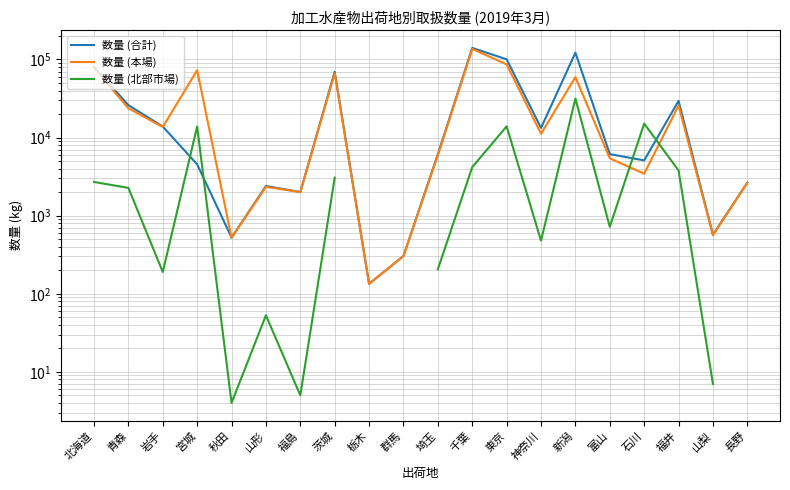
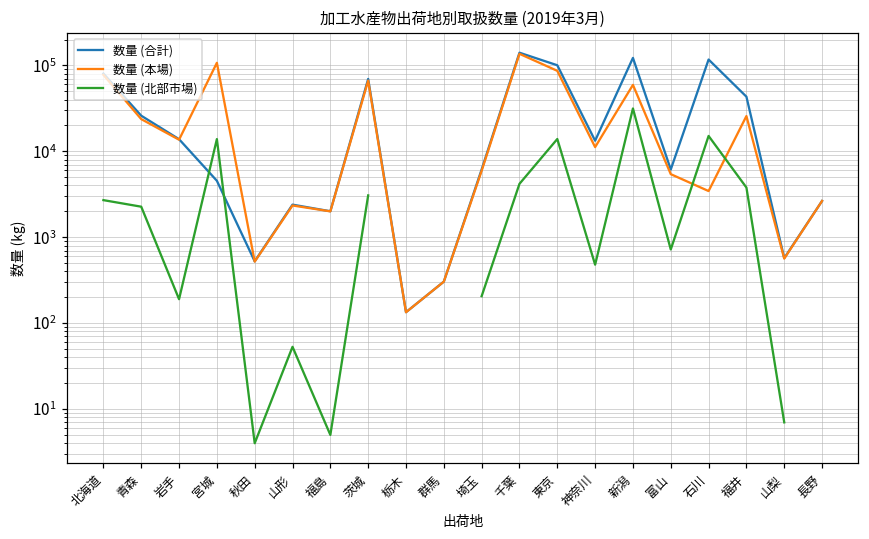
数量 (本場), 宮城: 70000 -> 110000
数量 (合計), 石川: 5000 -> 120000
数量 (合計), 福井: 29000 -> 40000
